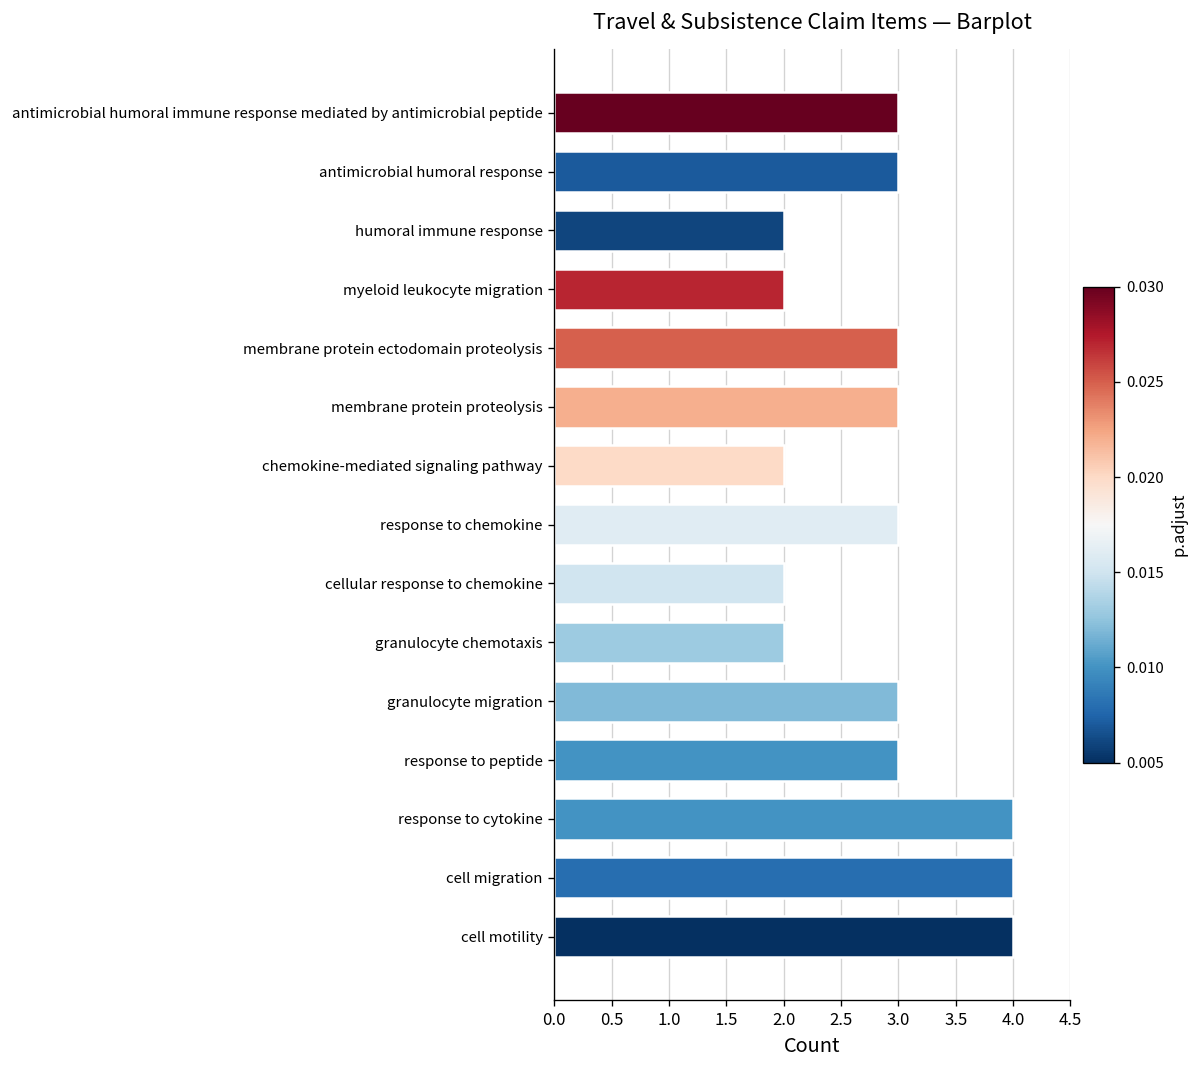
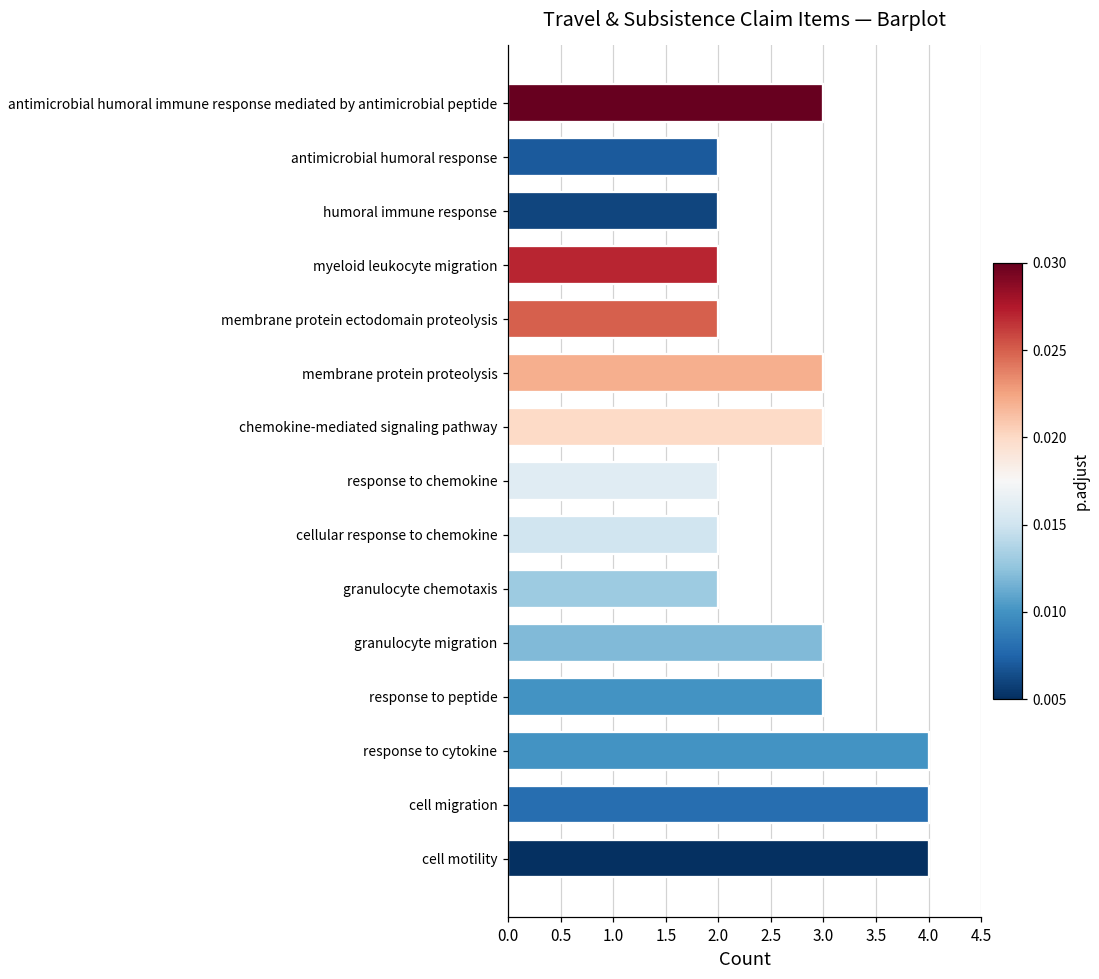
antimicrobial humoral response: 3 -> 2
membrane protein ectodomain proteolysis: 3 -> 2
chemokine-mediated signaling pathway: 2 -> 3
response to chemokine: 3 -> 2
